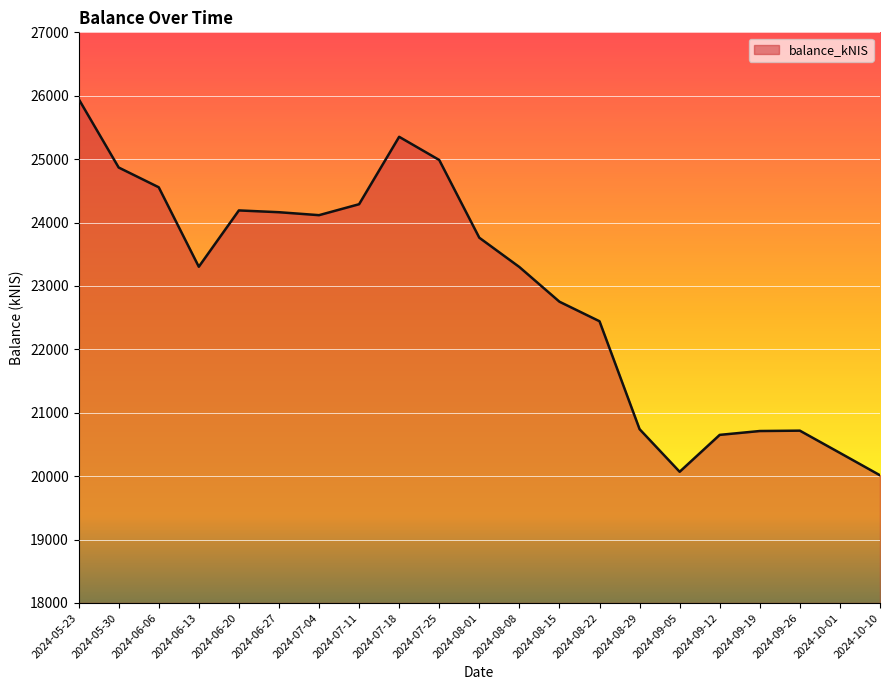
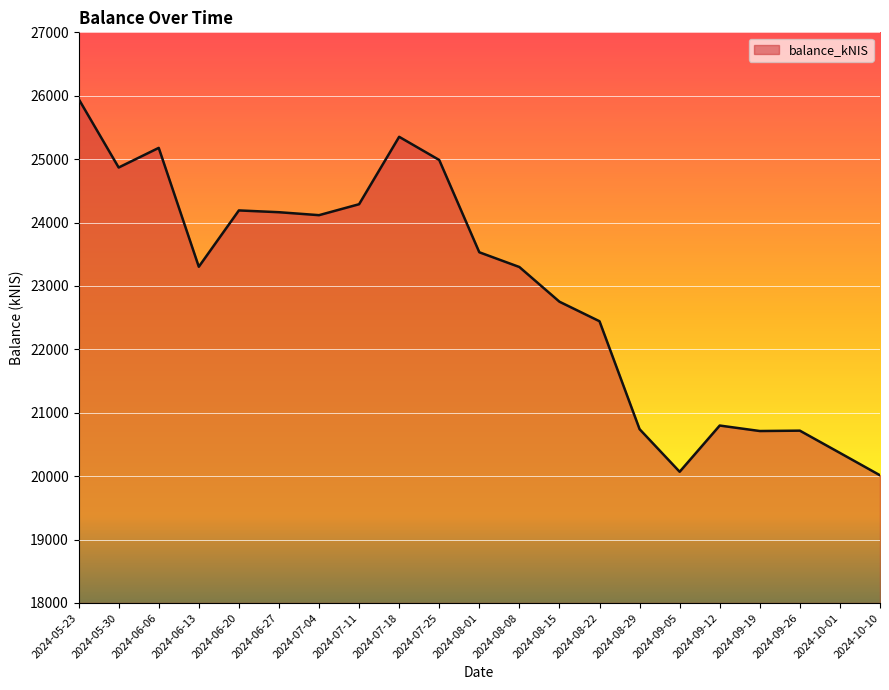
2024-06-06: 24600 -> 25200
2024-08-01: 23800 -> 23500
2024-09-12: 20700 -> 20800
